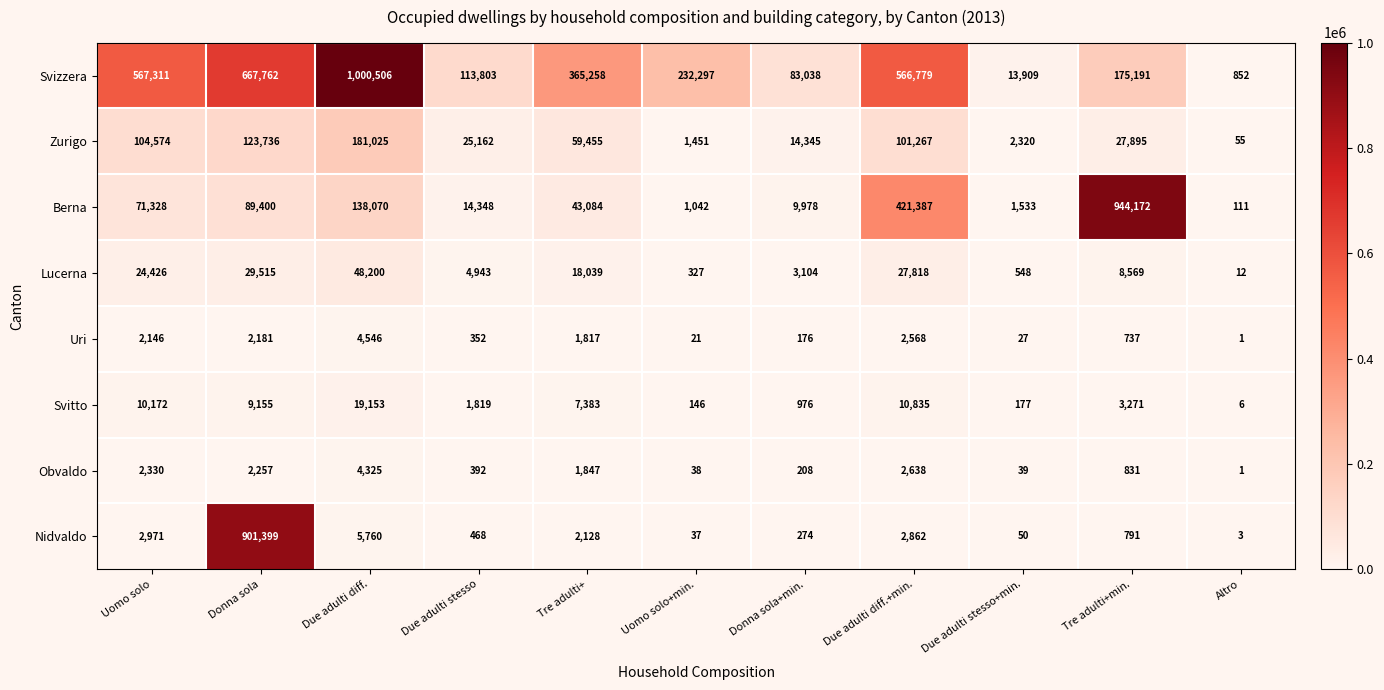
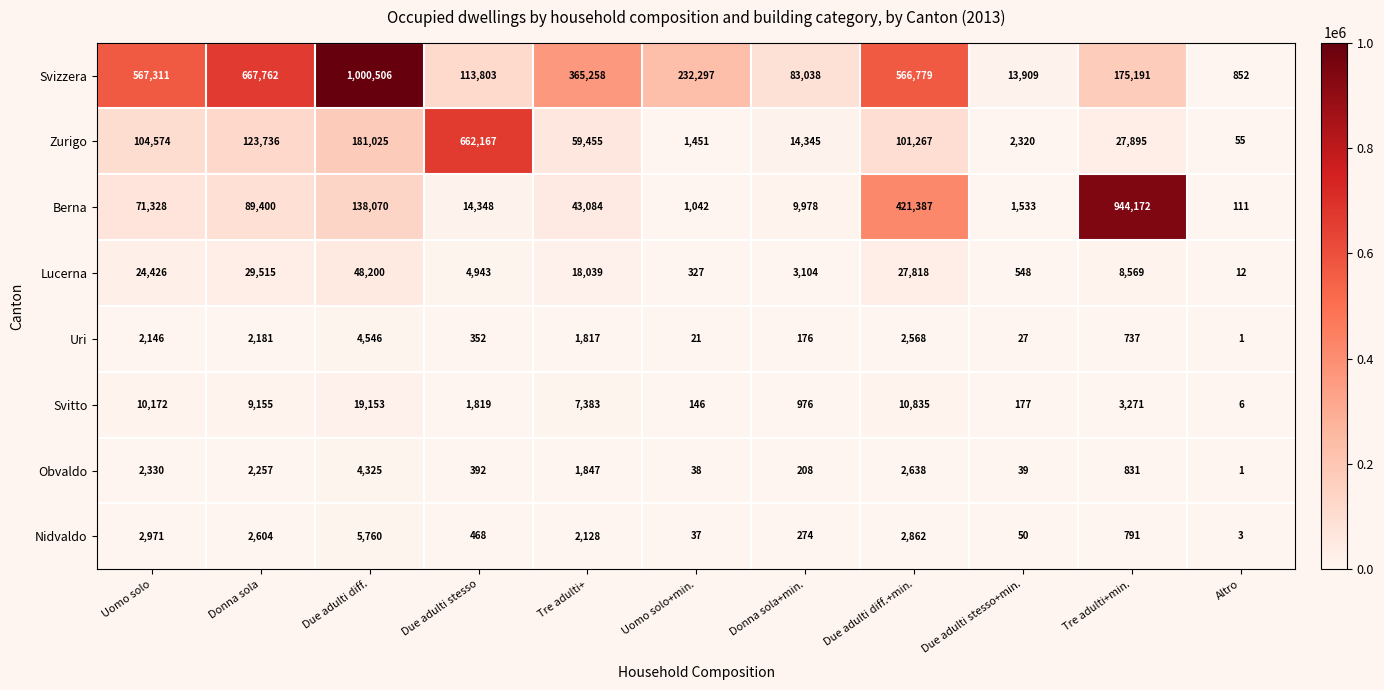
Zurigo, Due adulti stesso: 25,162 -> 662,167
Nidvaldo, Donna sola: 901,399 -> 2,604
